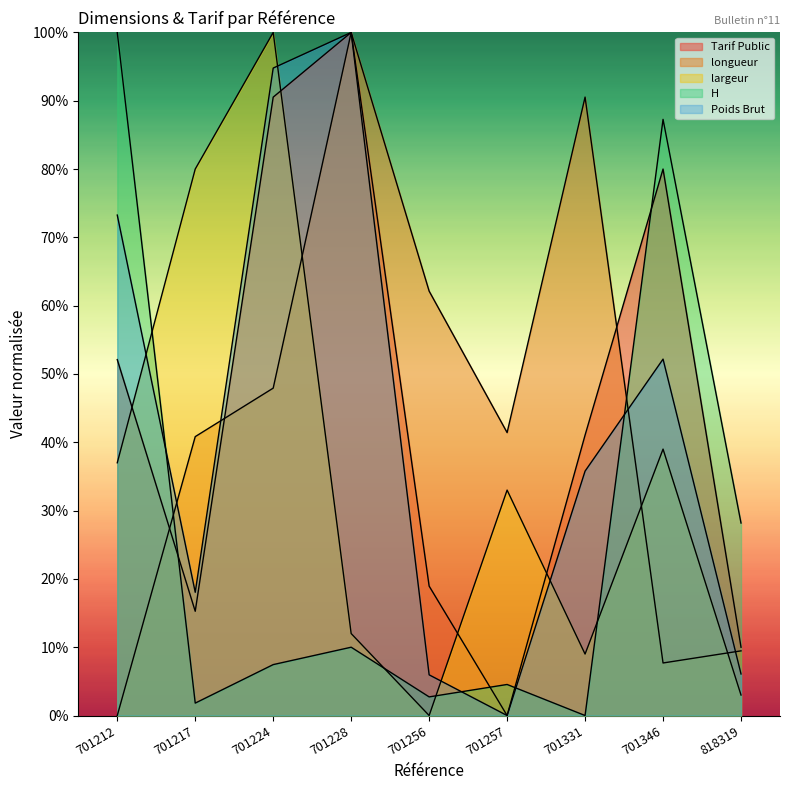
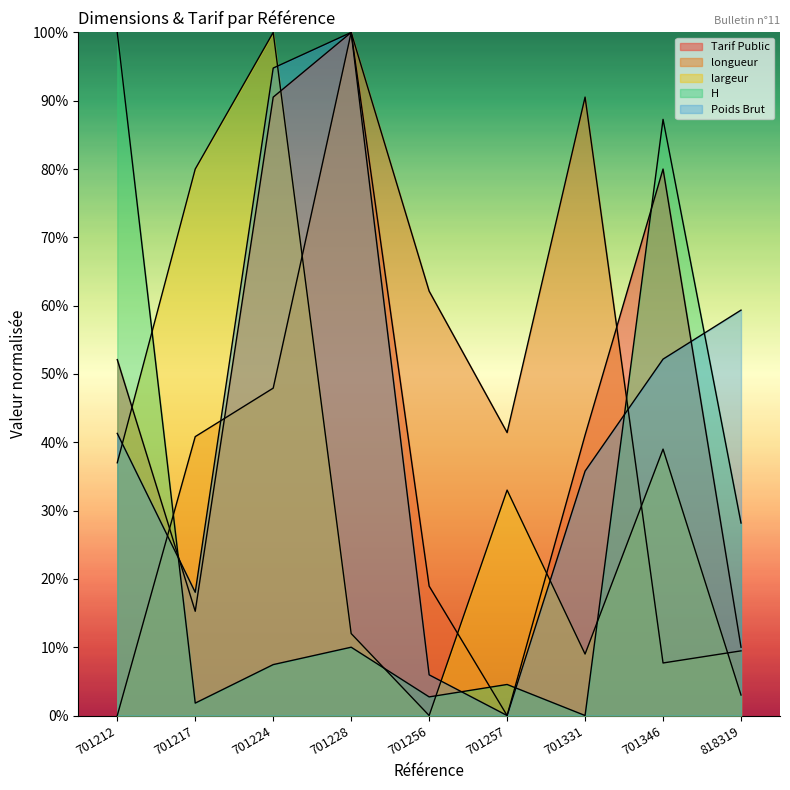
Poids Brut, 701212: 73% -> 41%
Poids Brut, 818319: 6% -> 59%
